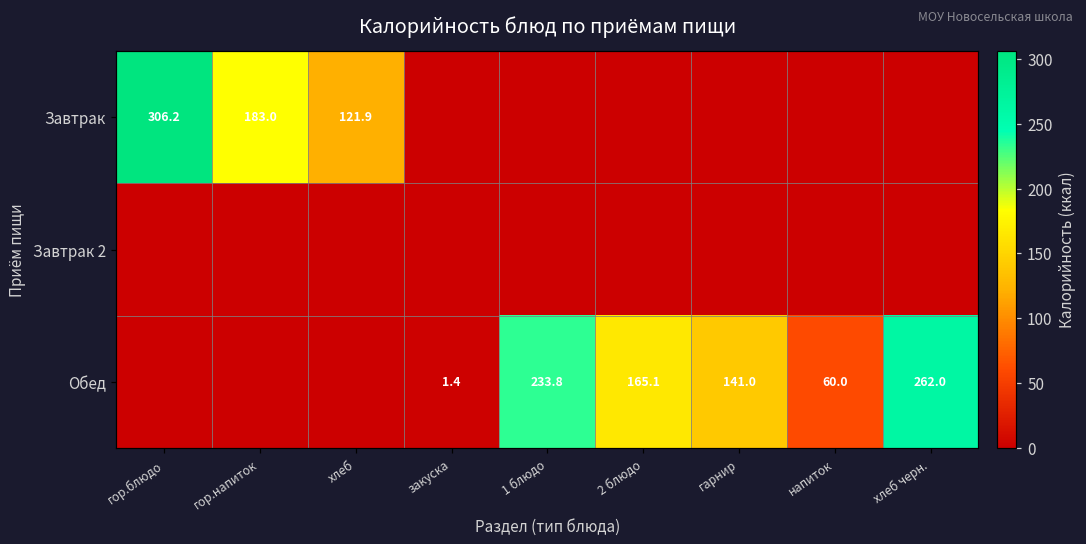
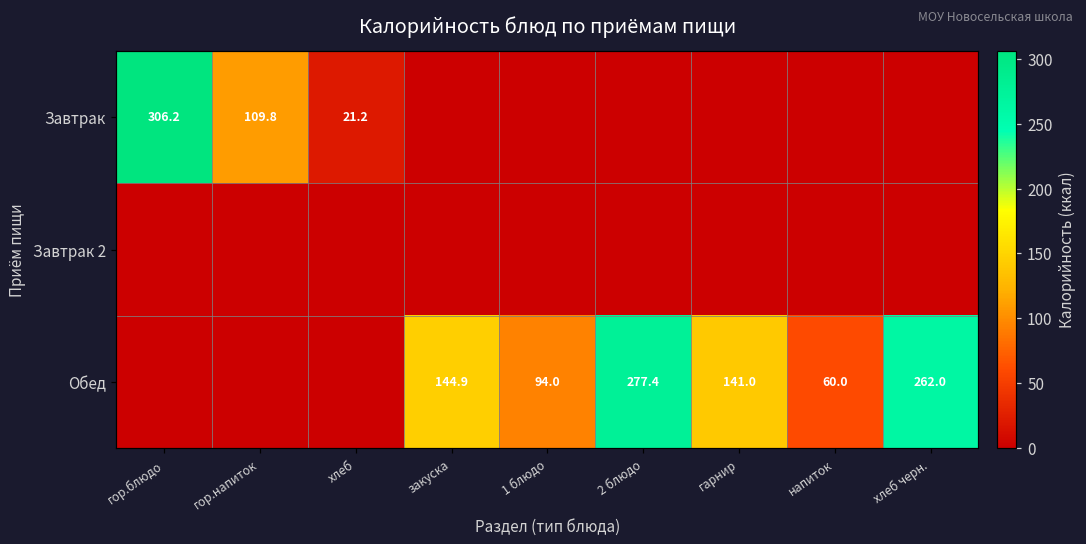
Завтрак, гор.напиток: 183.0 -> 109.8
Завтрак, хлеб: 121.9 -> 21.2
Обед, закуска: 1.4 -> 144.9
Обед, 1 блюдо: 233.8 -> 94.0
Обед, 2 блюдо: 165.1 -> 277.4
